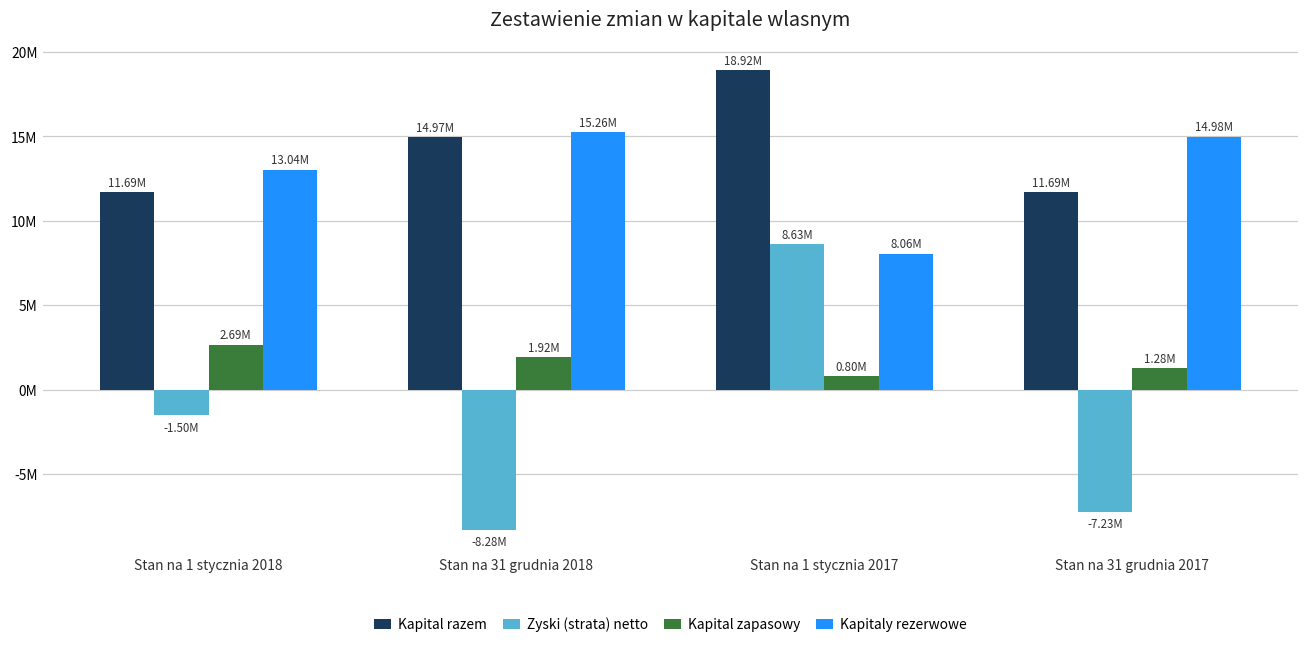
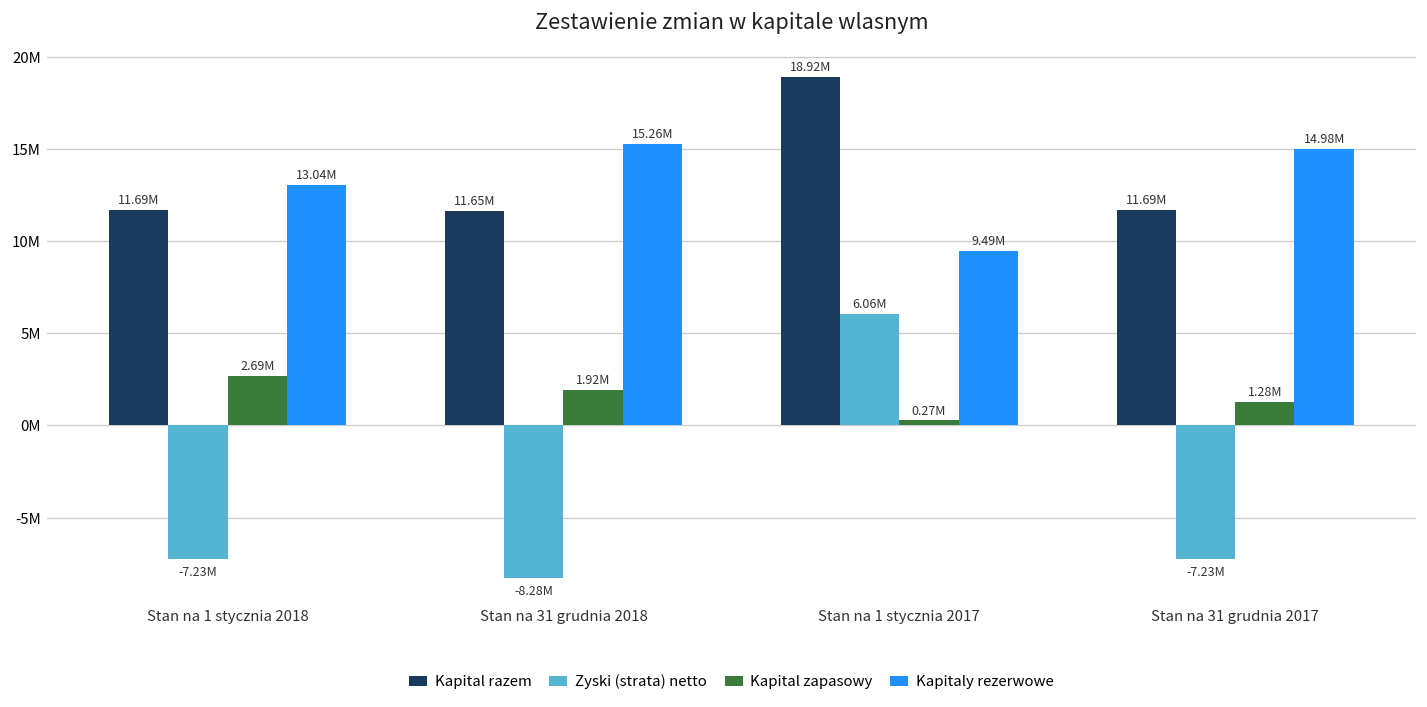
Zyski (strata) netto, Stan na 1 stycznia 2018: -1.50M -> -7.23M
Kapital razem, Stan na 31 grudnia 2018: 14.97M -> 11.65M
Zyski (strata) netto, Stan na 1 stycznia 2017: 8.63M -> 6.06M
Kapital zapasowy, Stan na 1 stycznia 2017: 0.80M -> 0.27M
Kapitaly rezerwowe, Stan na 1 stycznia 2017: 8.06M -> 9.49M
